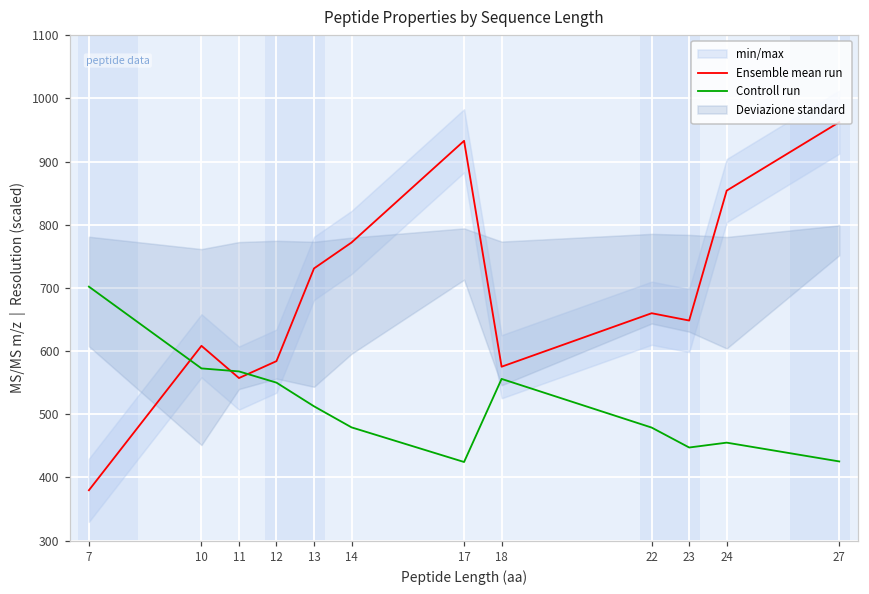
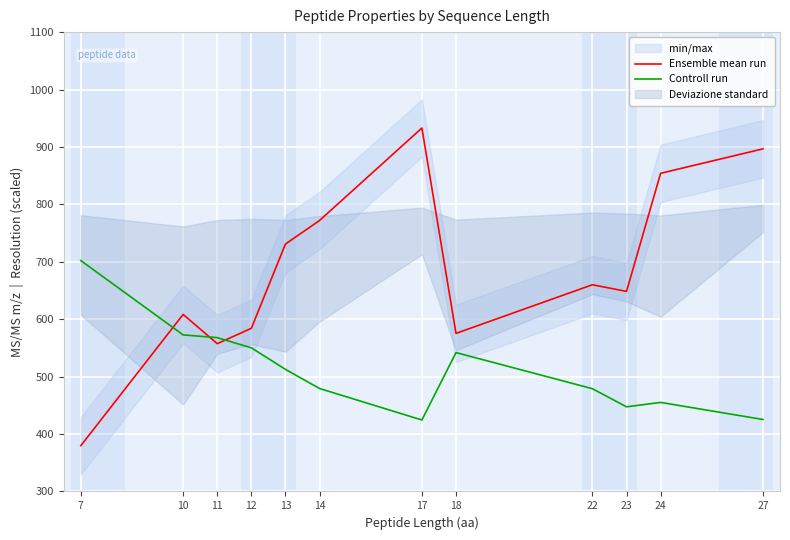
Controll run, 18: 560 -> 540
Ensemble mean run, 27: 960 -> 900
